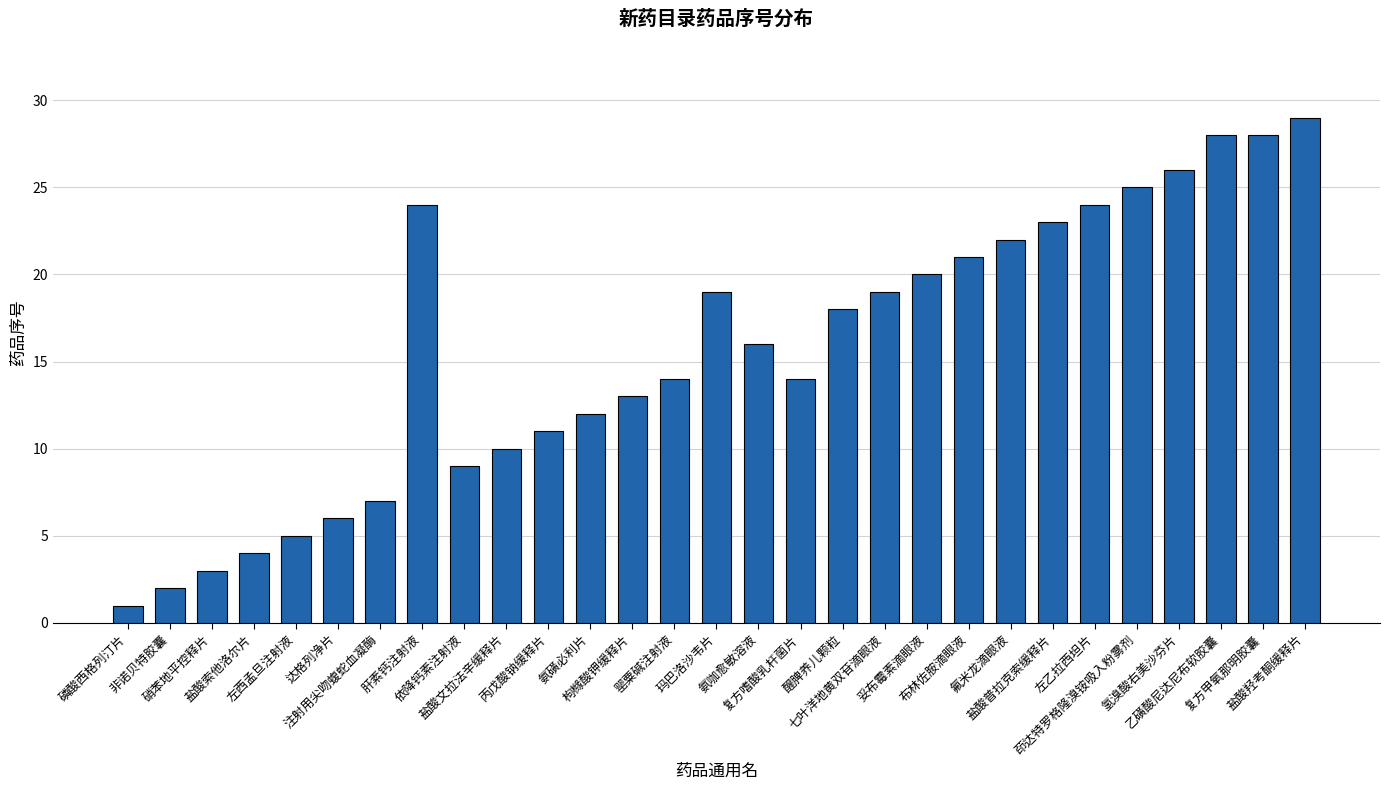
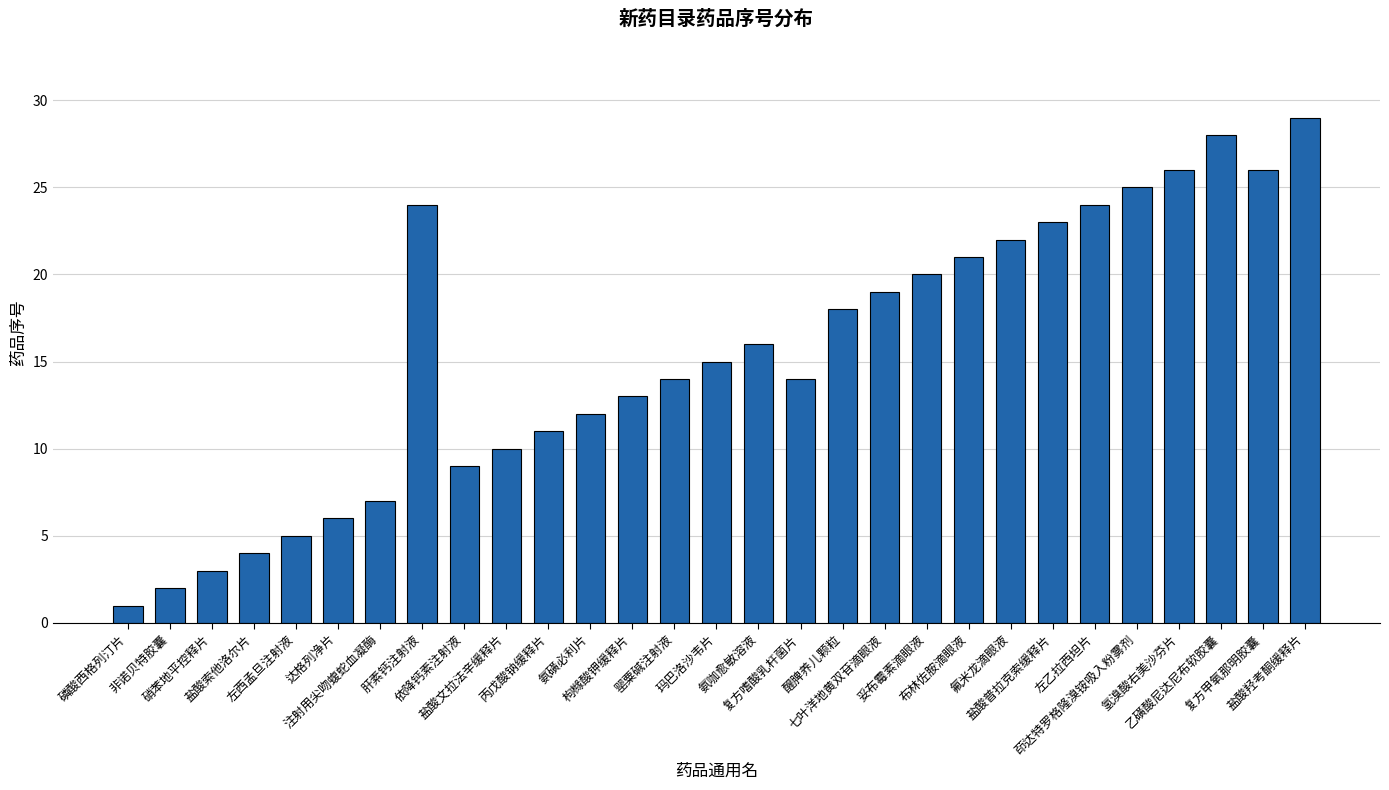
玛巴洛沙韦片: 19 -> 15
复方甲氧那明胶囊: 28 -> 26
